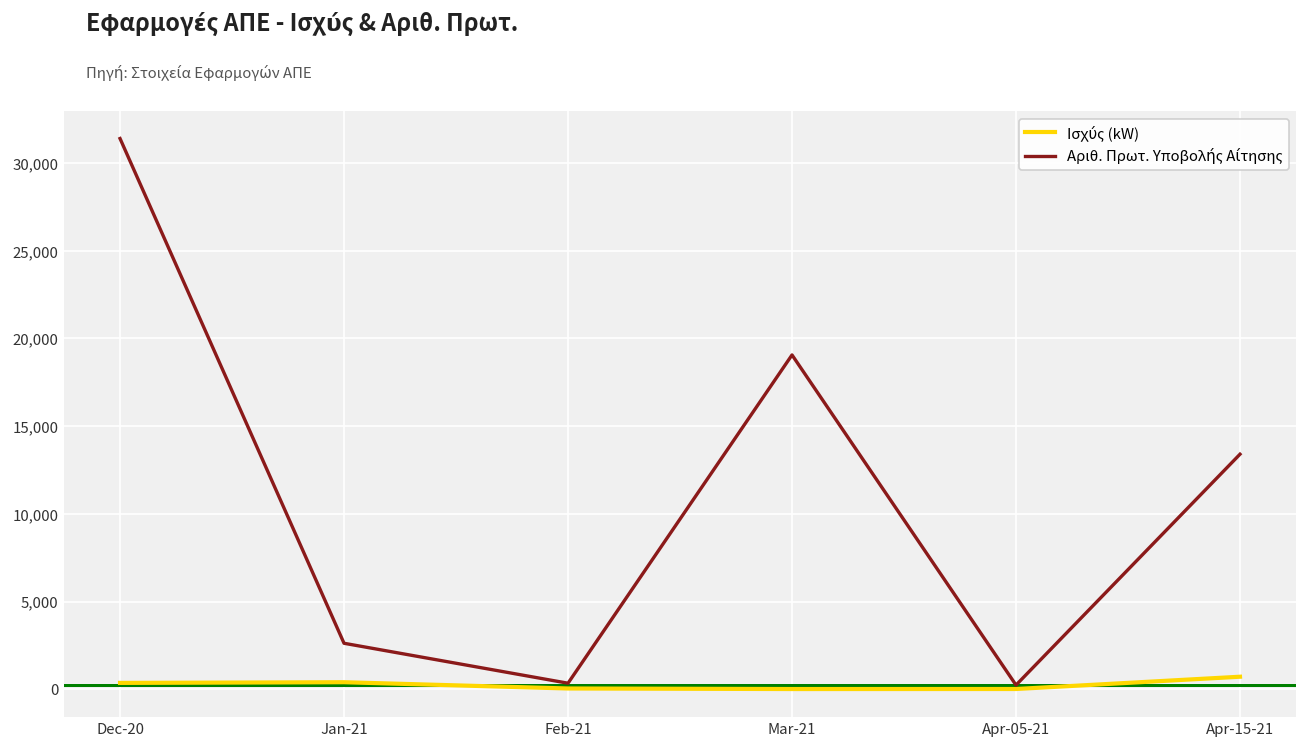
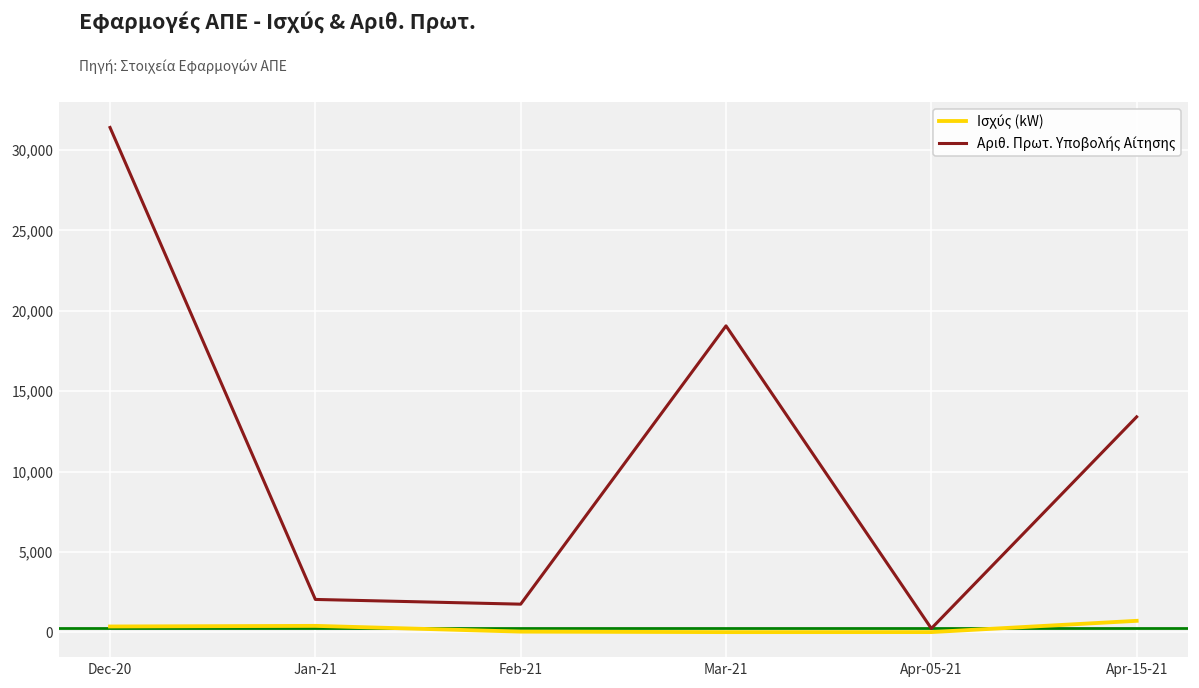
Αριθ. Πρωτ. Υποβολής Αίτησης, Jan-21: 2,600 -> 2,000
Αριθ. Πρωτ. Υποβολής Αίτησης, Feb-21: 300 -> 1,700
